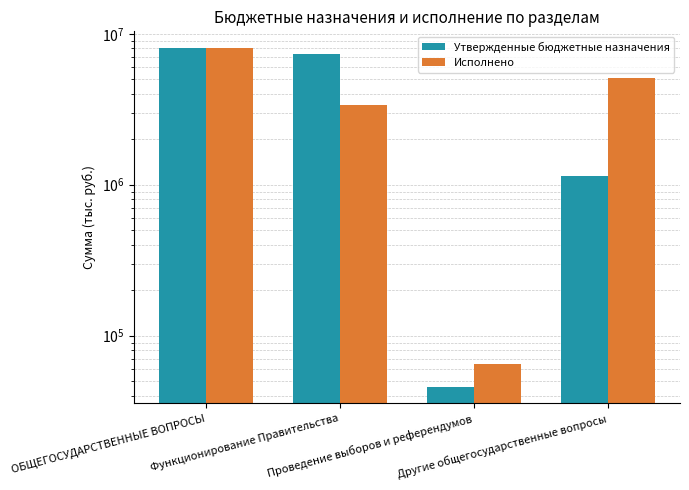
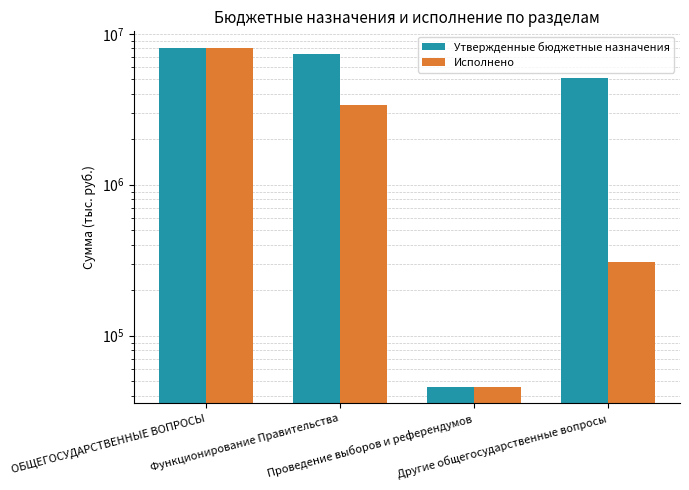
Исполнено, Проведение выборов и референдумов: 65000 -> 46000
Утвержденные бюджетные назначения, Другие общегосударственные вопросы: 1100000 -> 5100000
Исполнено, Другие общегосударственные вопросы: 5100000 -> 310000
